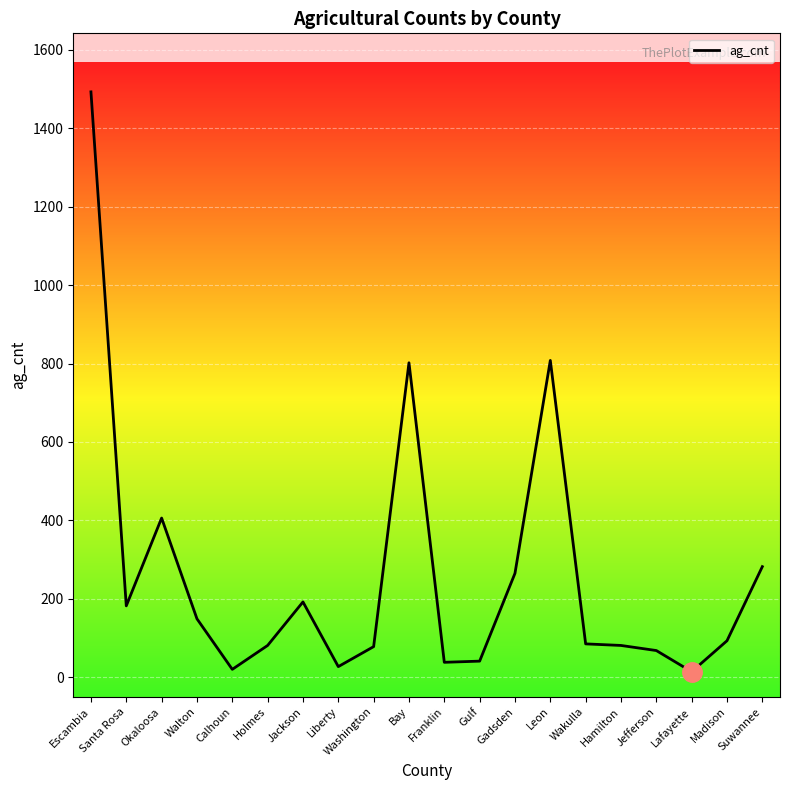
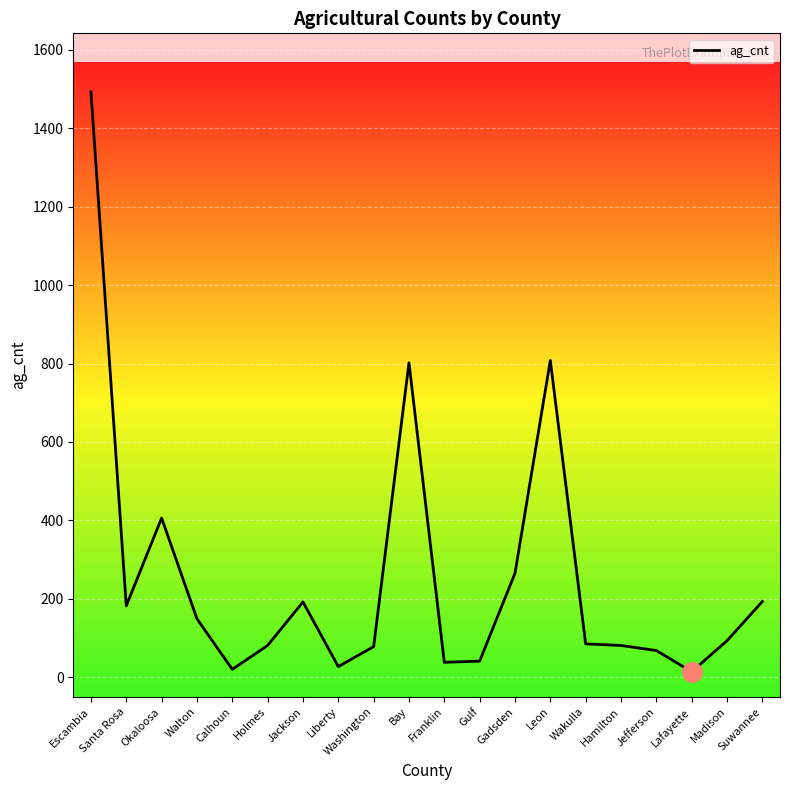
ag_cnt, Suwannee: 280 -> 190
